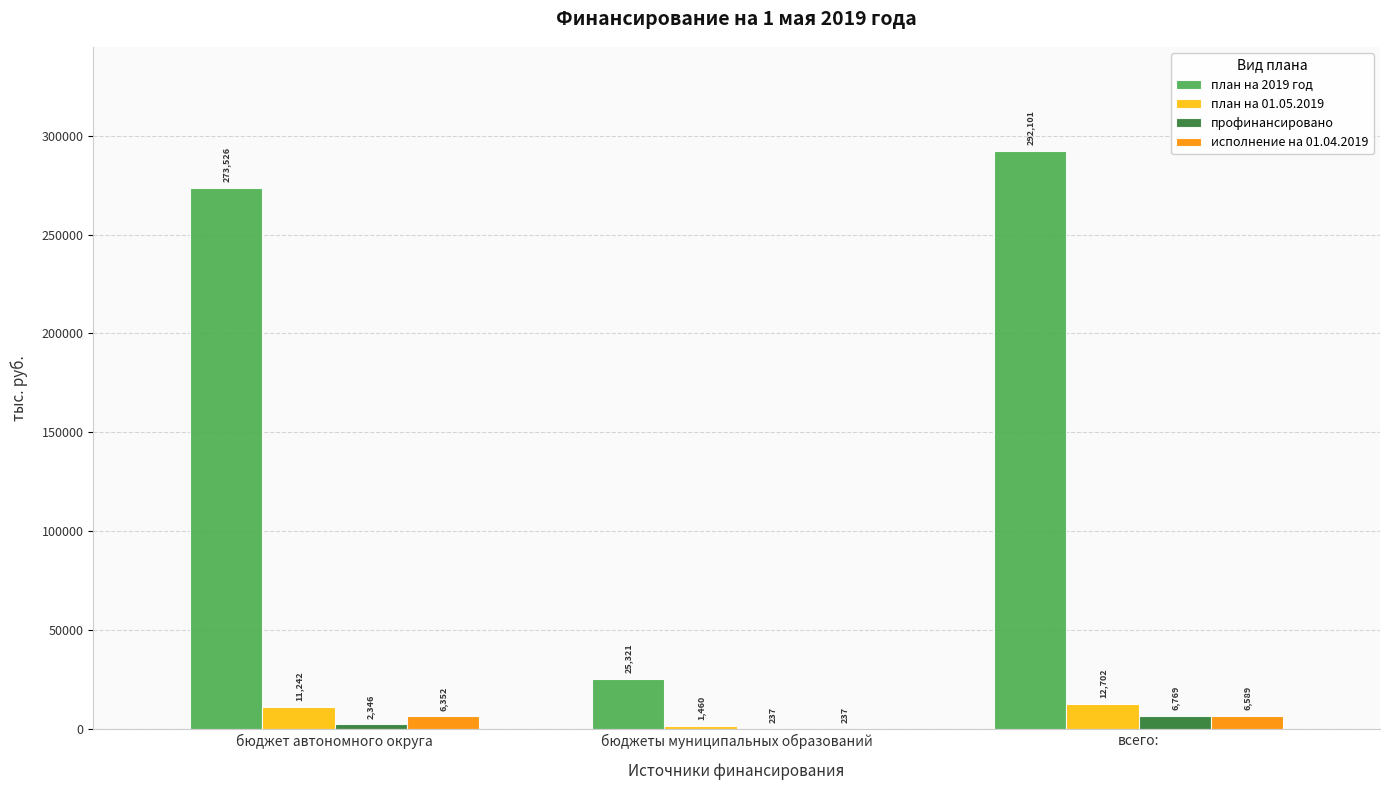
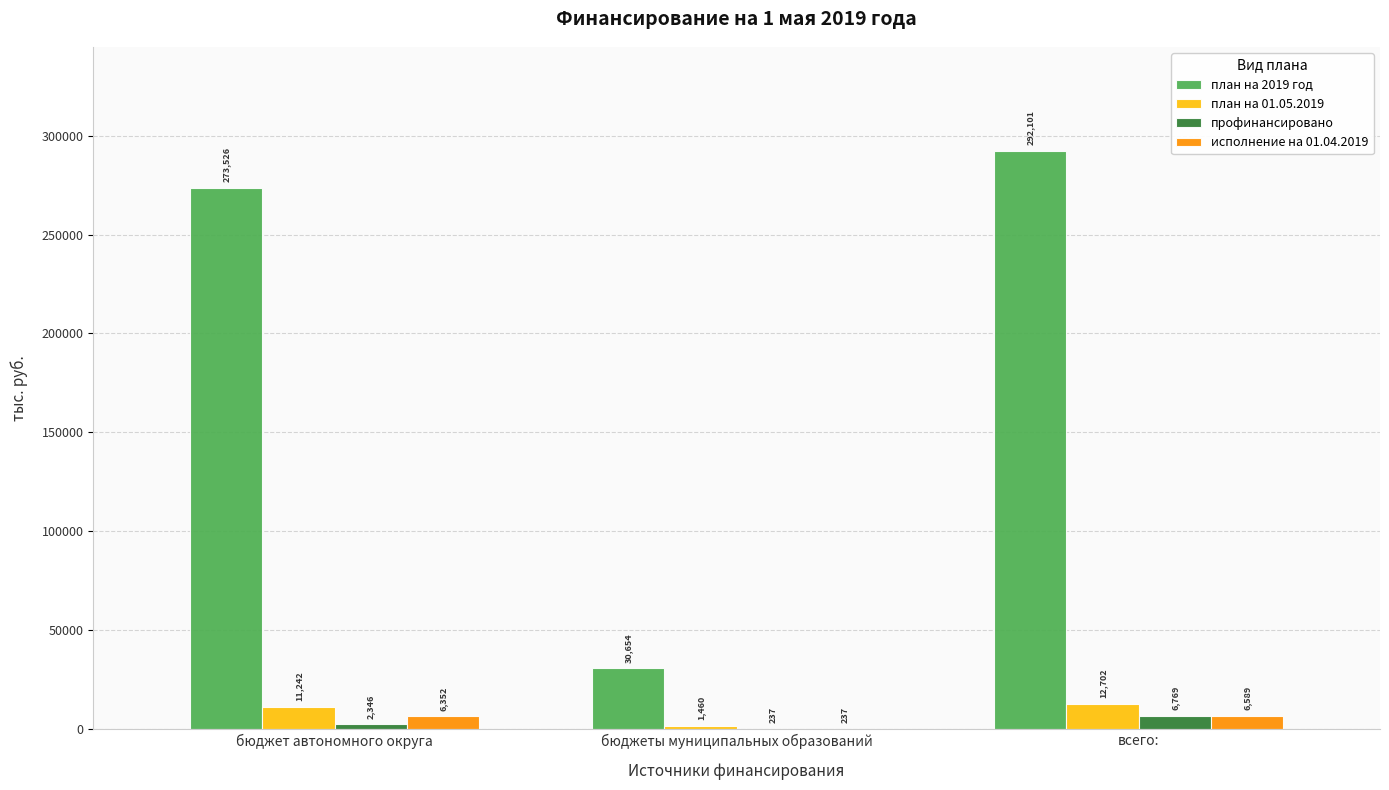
план на 2019 год, бюджеты муниципальных образований: 25,321 -> 30,654
